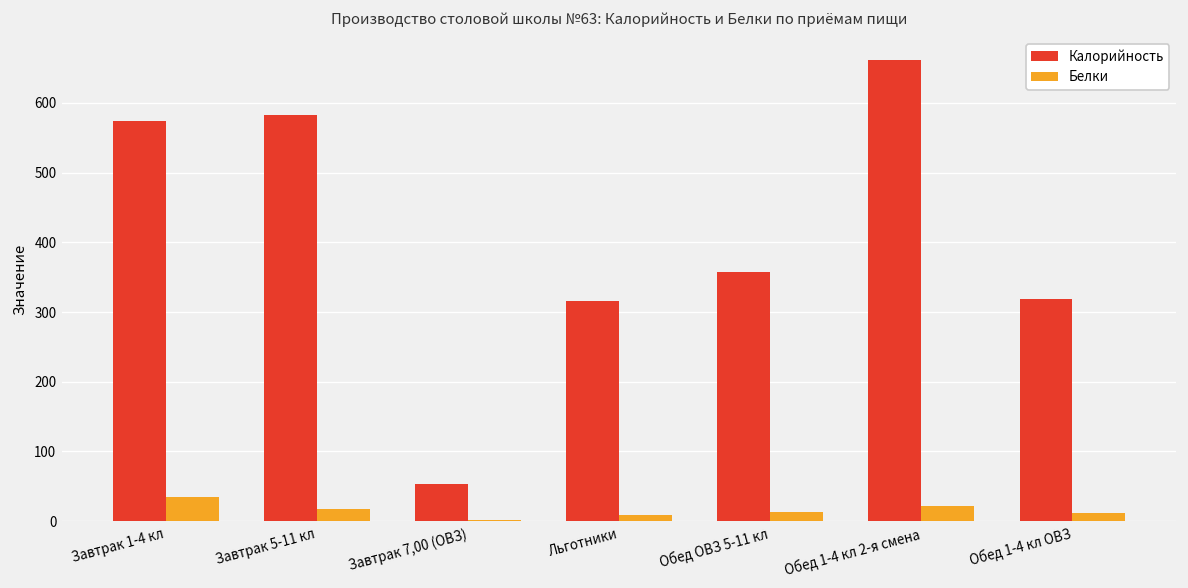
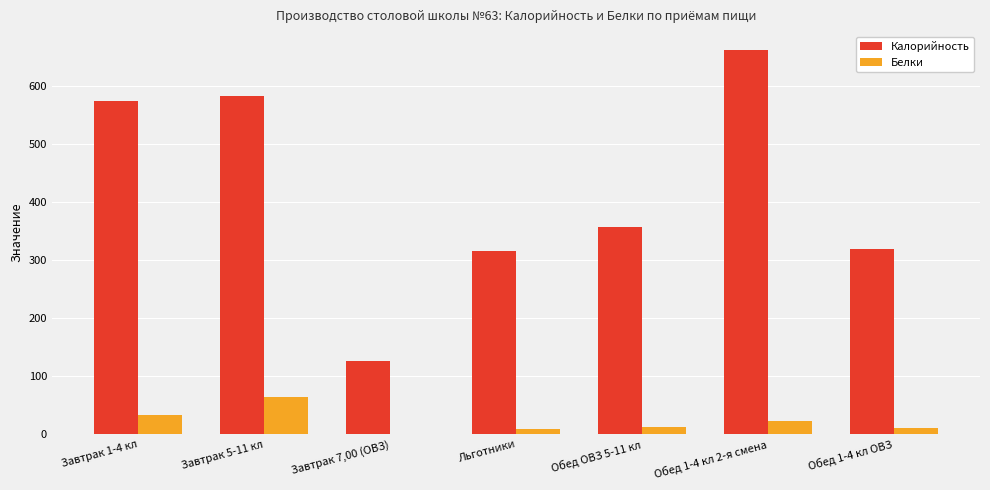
Белки, Завтрак 5-11 кл: 20 -> 60
Калорийность, Завтрак 7,00 (ОВЗ): 50 -> 130
